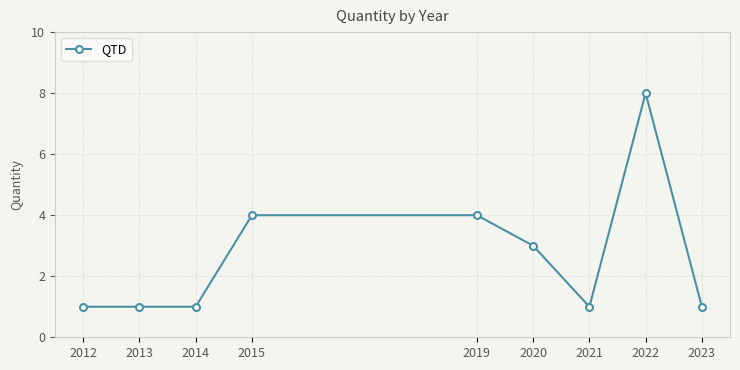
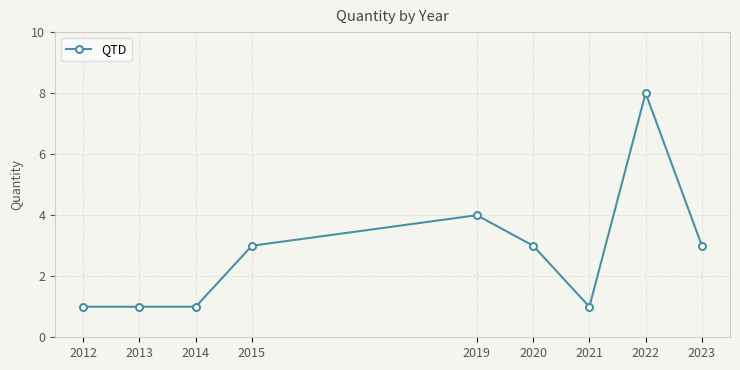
2015: 4 -> 3
2023: 1 -> 3
